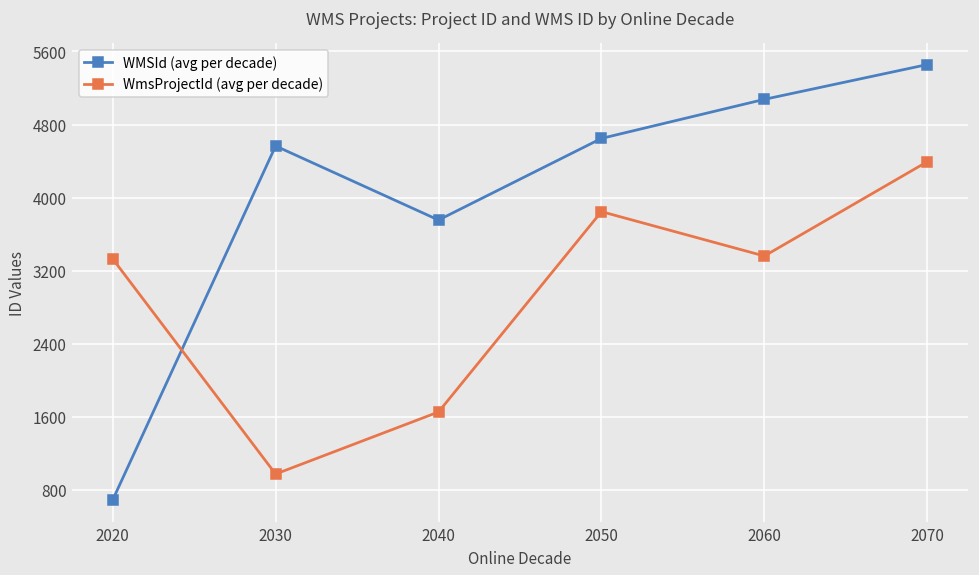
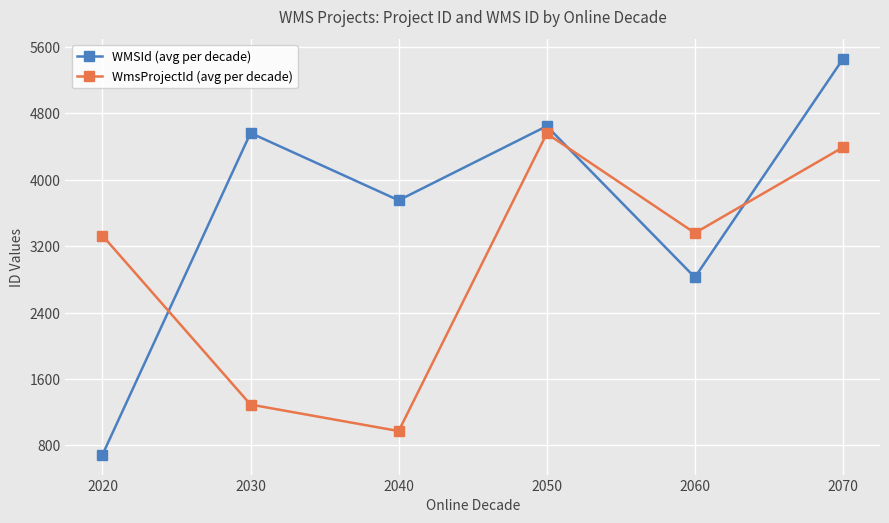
WmsProjectId (avg per decade), 2030: 1000 -> 1300
WmsProjectId (avg per decade), 2040: 1700 -> 1000
WmsProjectId (avg per decade), 2050: 3800 -> 4600
WMSId (avg per decade), 2060: 5100 -> 2800
